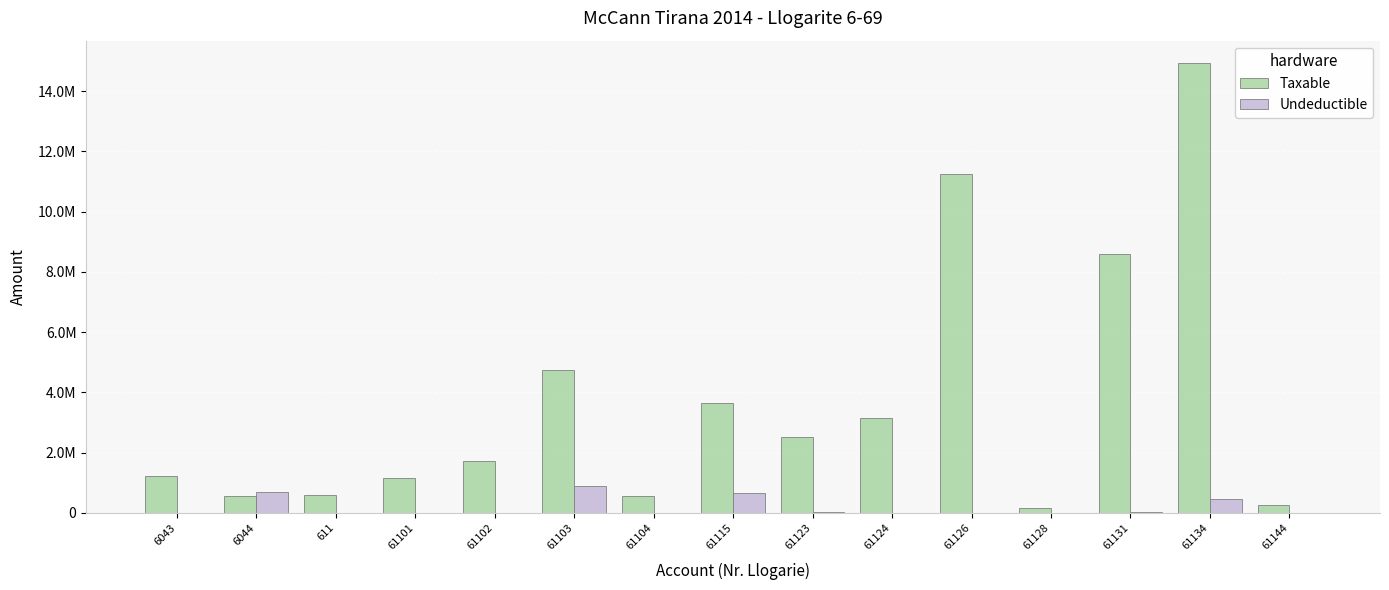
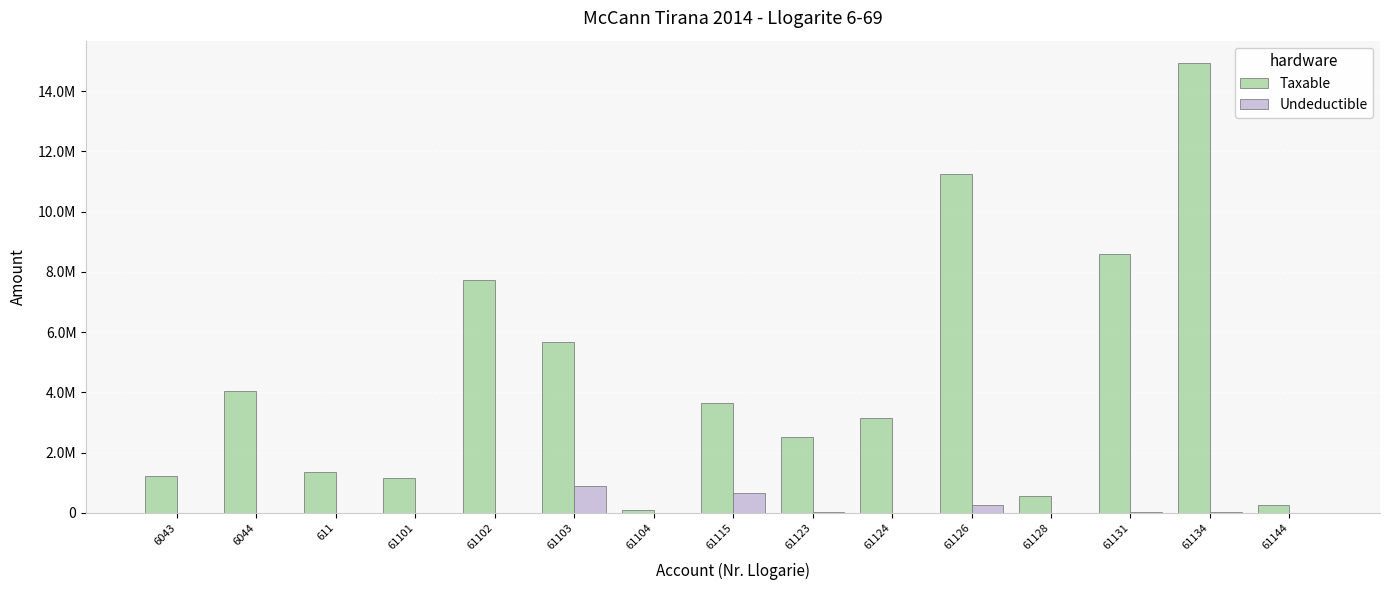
Taxable, 6044: 600000 -> 4100000
Undeductible, 6044: 700000 -> 0
Taxable, 611: 600000 -> 1400000
Taxable, 61102: 1700000 -> 7700000
Taxable, 61103: 4700000 -> 5700000
Taxable, 61104: 600000 -> 100000
Undeductible, 61126: 0 -> 300000
Taxable, 61128: 200000 -> 600000
Undeductible, 61134: 500000 -> 0
